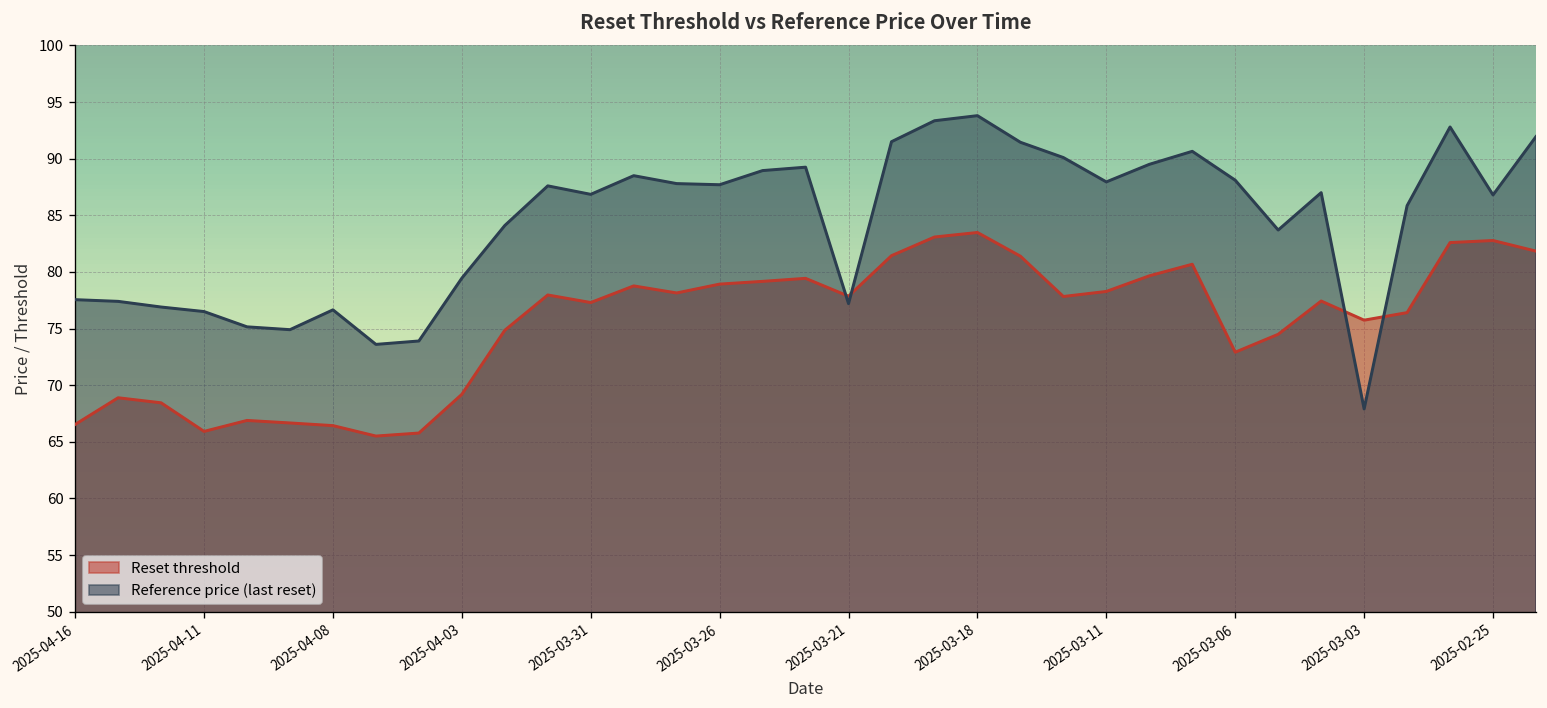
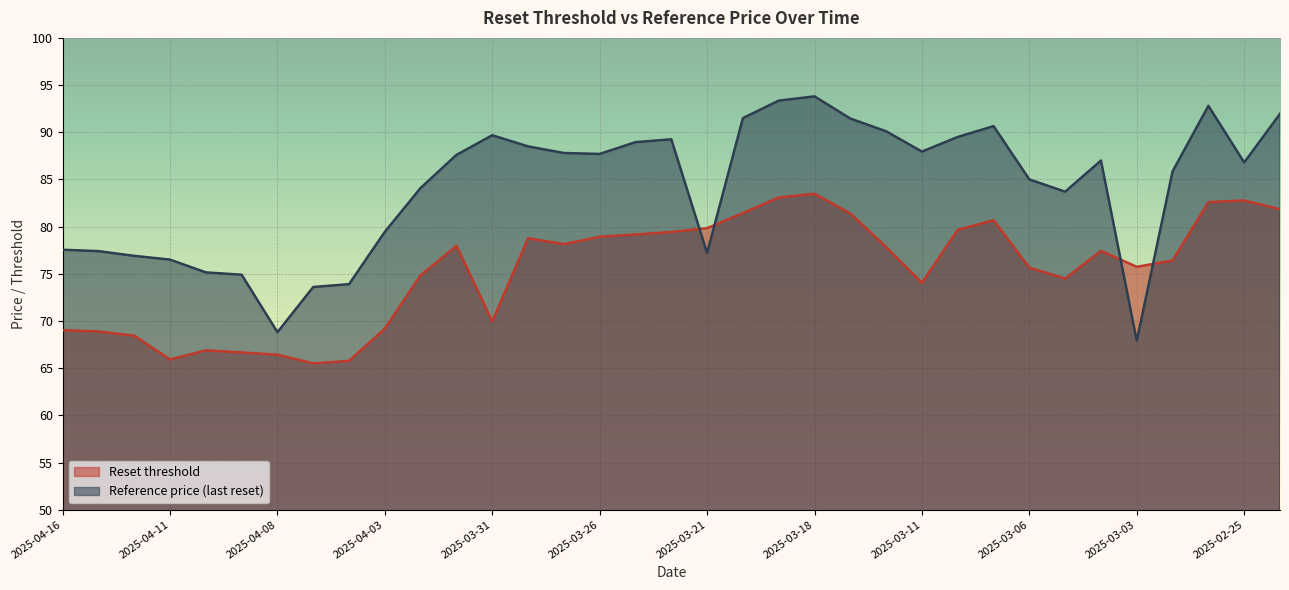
Reset threshold, 2025-04-16: 67 -> 69
Reference price (last reset), 2025-04-08: 77 -> 69
Reset threshold, 2025-03-31: 77 -> 70
Reference price (last reset), 2025-03-31: 87 -> 90
Reset threshold, 2025-03-21: 78 -> 80
Reset threshold, 2025-03-11: 78 -> 74
Reset threshold, 2025-03-06: 73 -> 76
Reference price (last reset), 2025-03-06: 88 -> 85
